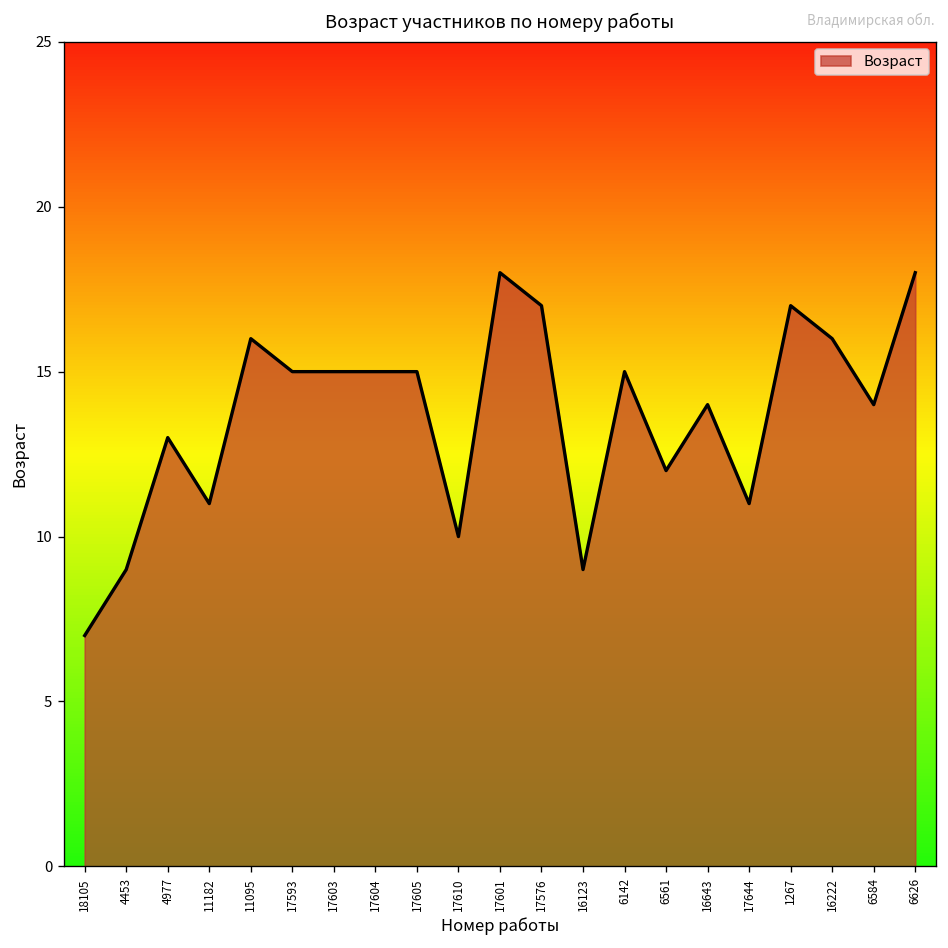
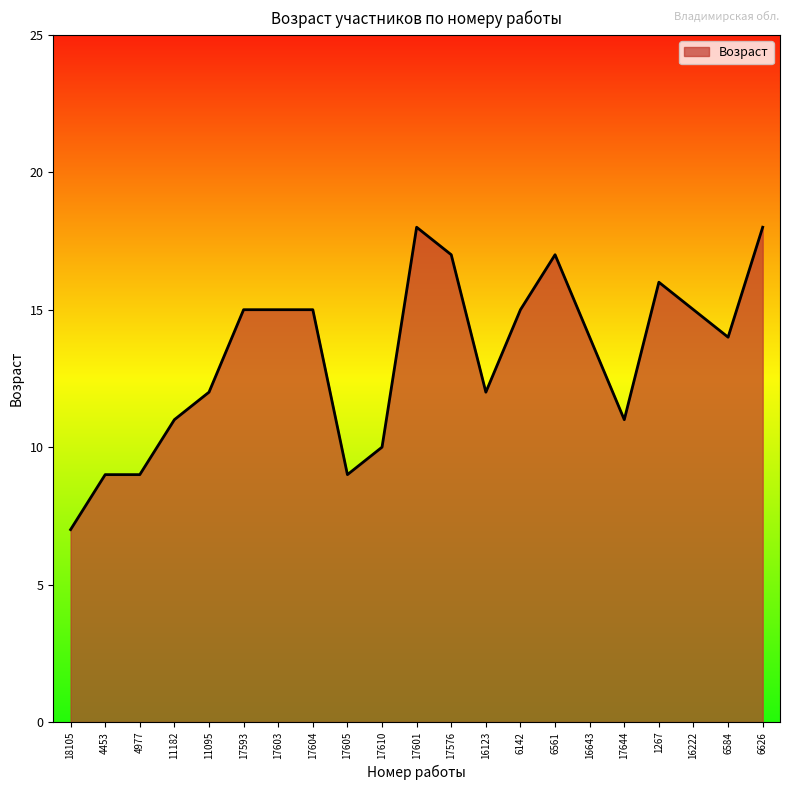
4977: 13 -> 9
11095: 16 -> 12
17605: 15 -> 9
16123: 9 -> 12
6561: 12 -> 17
1267: 17 -> 16
16222: 16 -> 15
